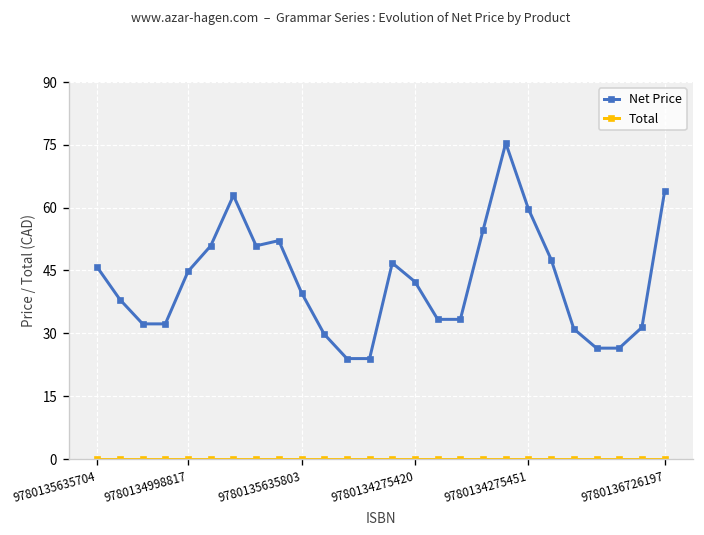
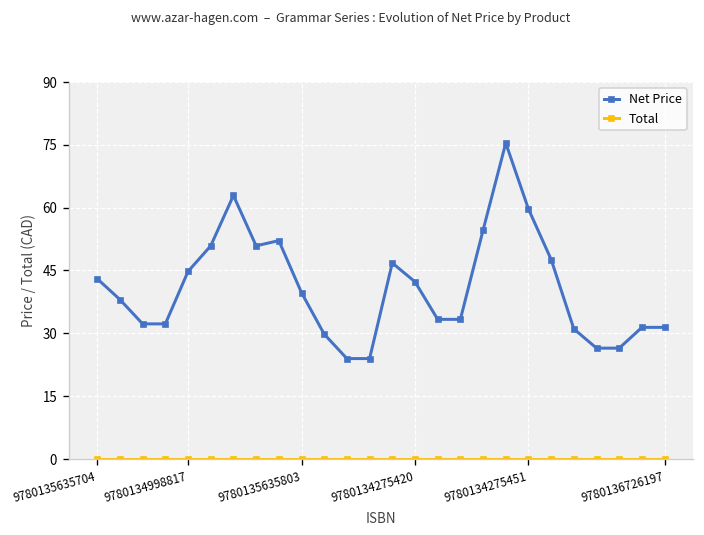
Net Price, 9780135635704: 46 -> 43
Net Price, 9780136726197: 64 -> 31
